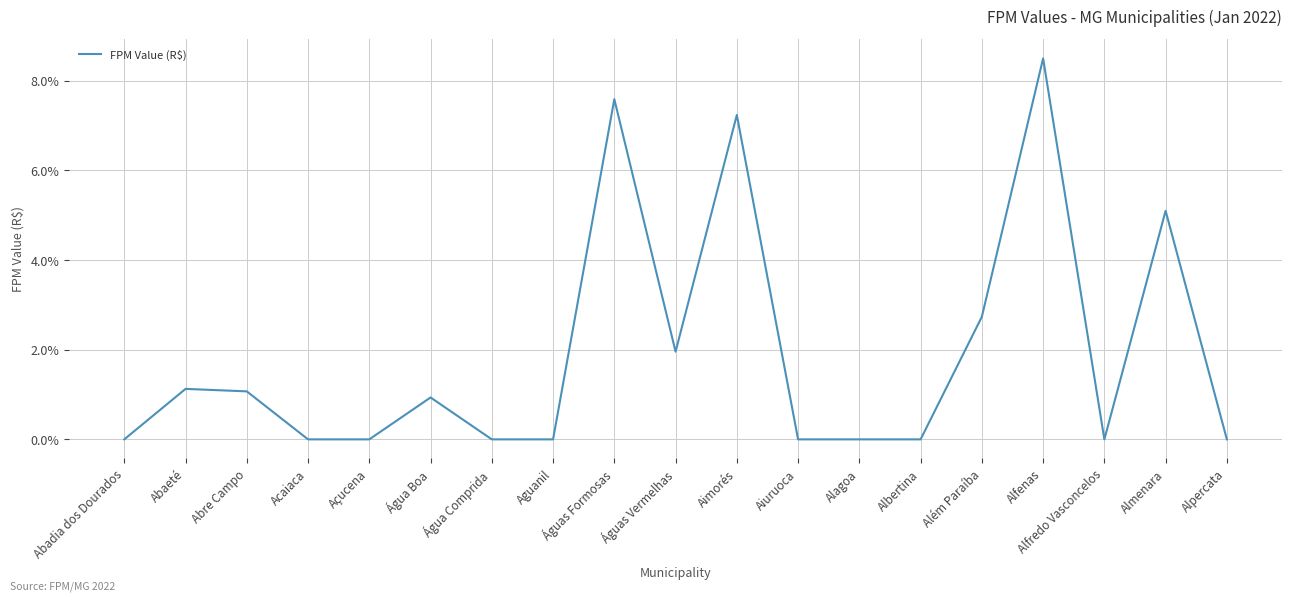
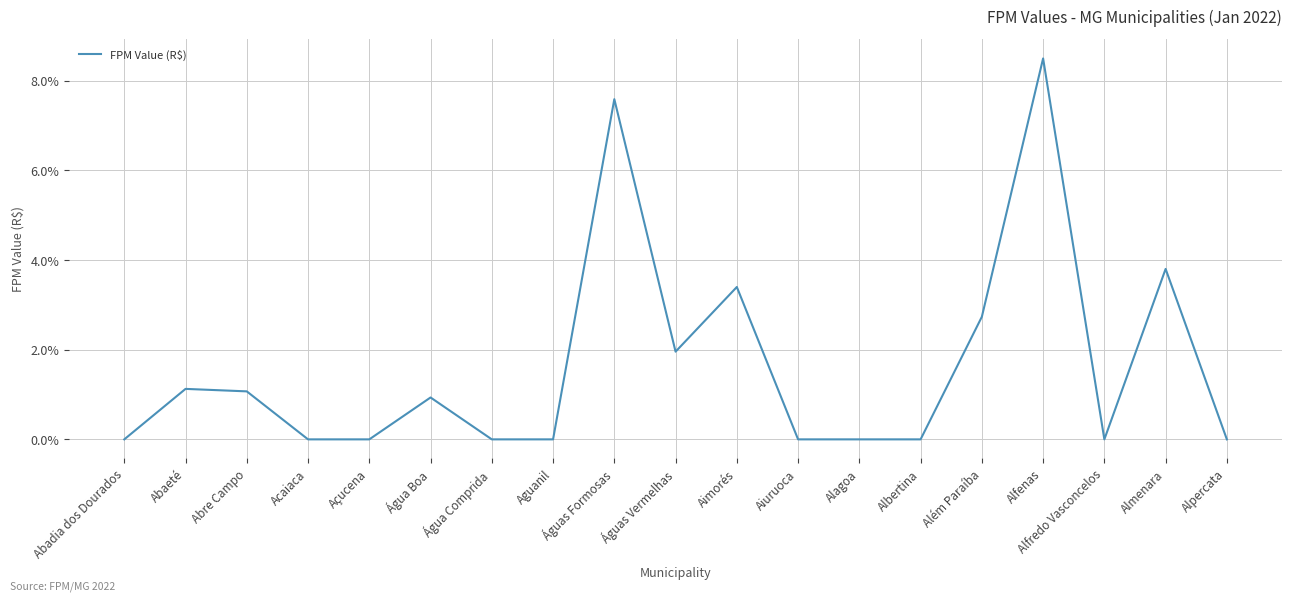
Aimorés: 7.2% -> 3.4%
Almenara: 5.1% -> 3.8%
